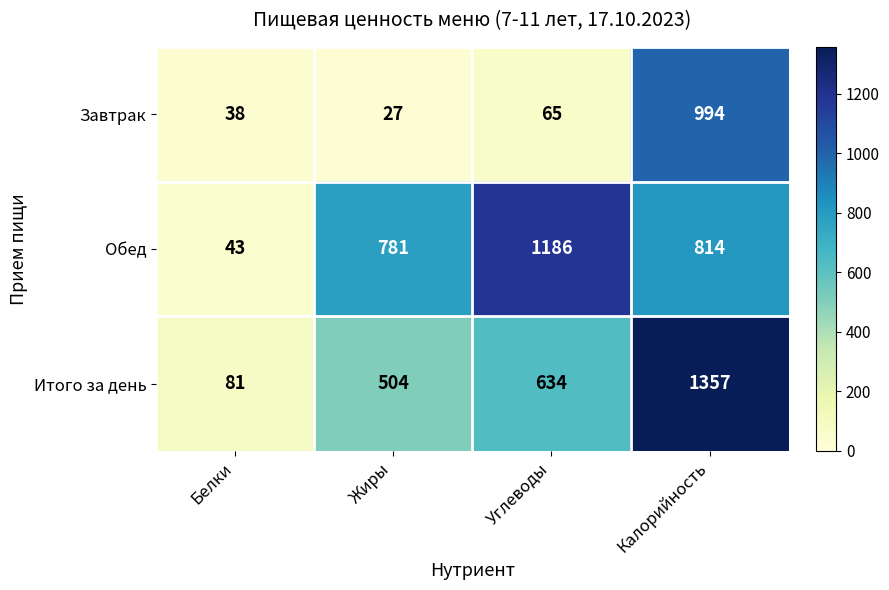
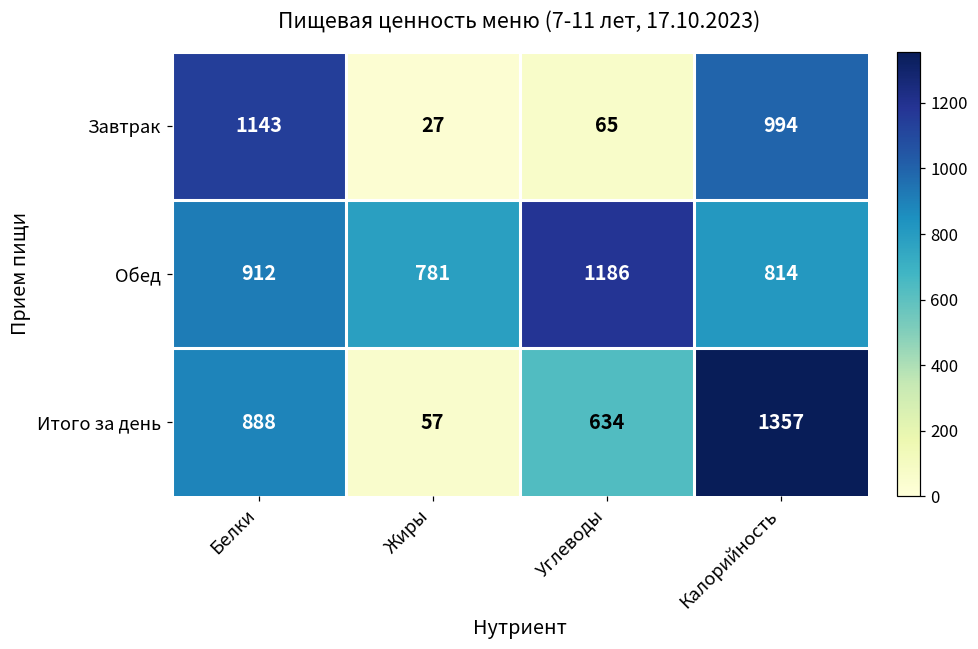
Завтрак, Белки: 38 -> 1143
Обед, Белки: 43 -> 912
Итого за день, Белки: 81 -> 888
Итого за день, Жиры: 504 -> 57
